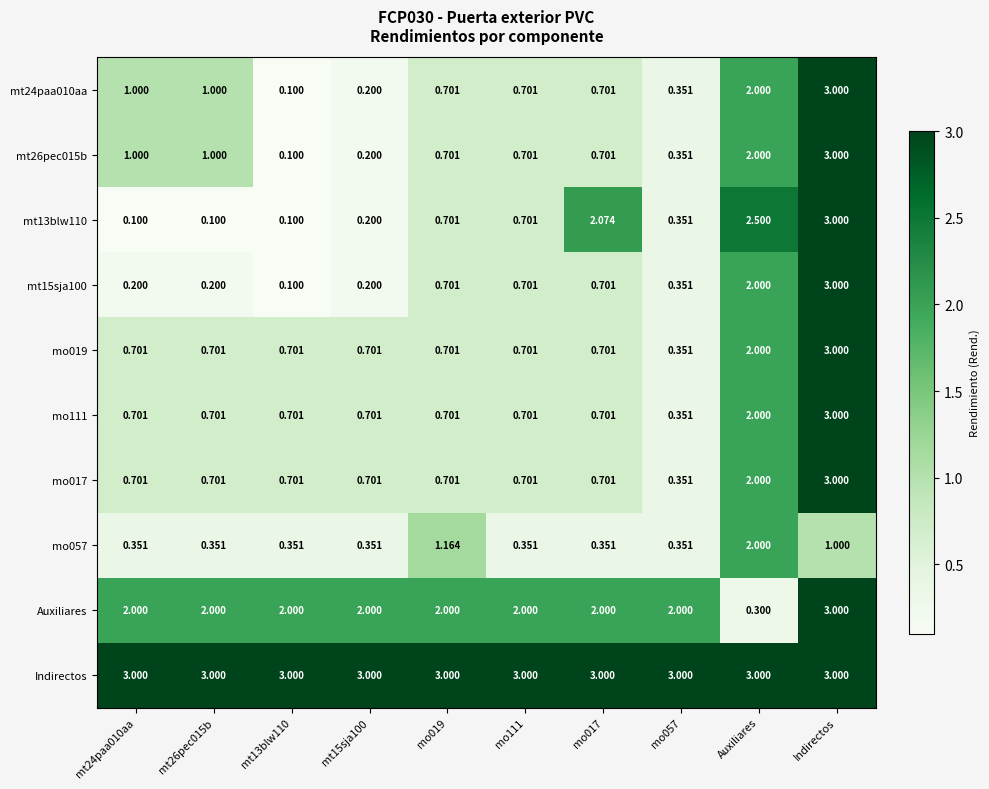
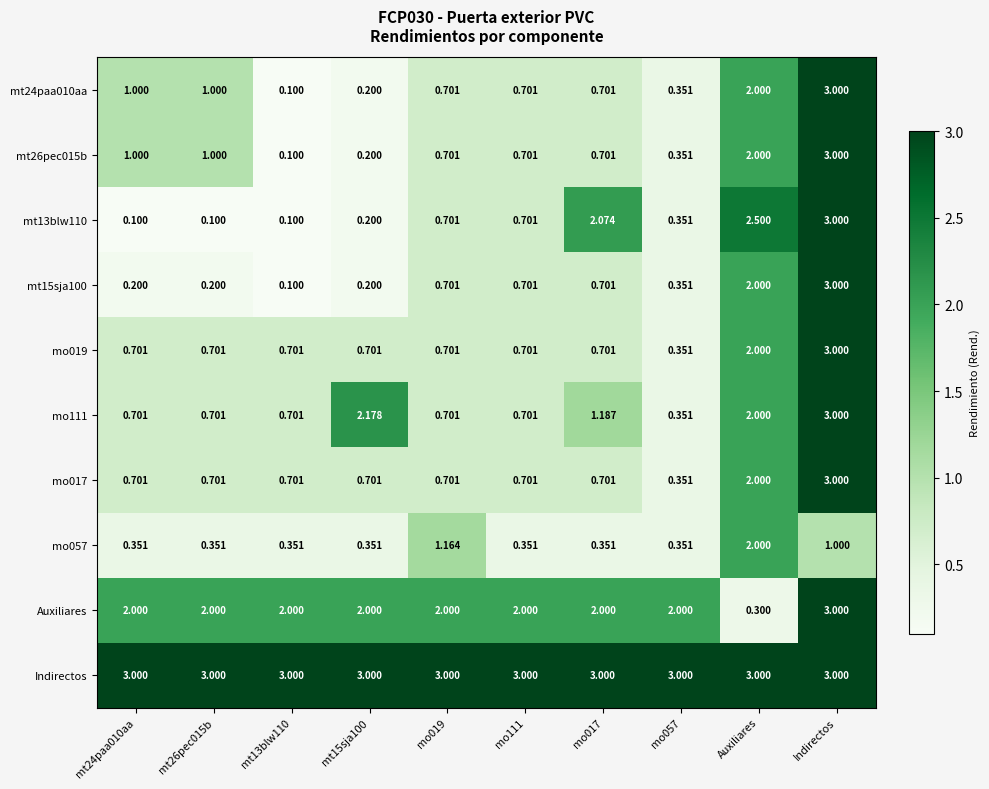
mo111, mt15sja100: 0.701 -> 2.178
mo111, mo017: 0.701 -> 1.187
